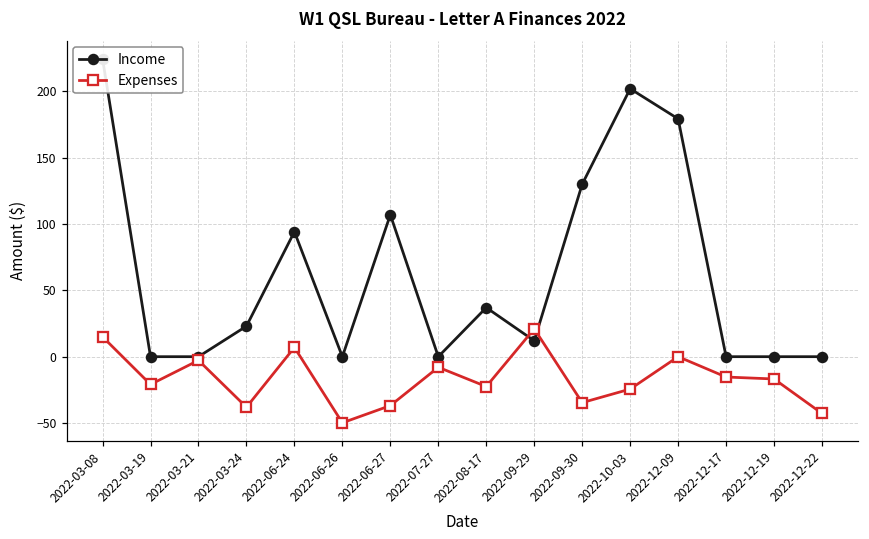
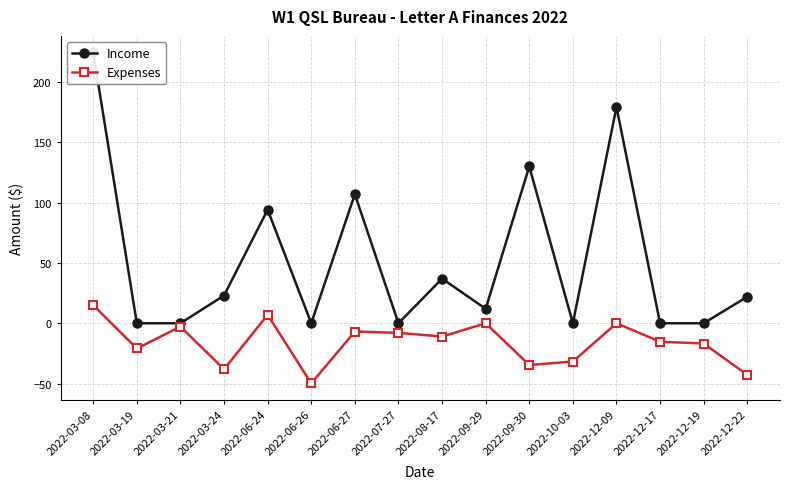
Expenses, 2022-06-27: -37 -> -7
Expenses, 2022-08-17: -23 -> -11
Expenses, 2022-09-29: 21 -> 0
Income, 2022-10-03: 202 -> 0
Expenses, 2022-10-03: -24 -> -32
Income, 2022-12-22: 0 -> 22
